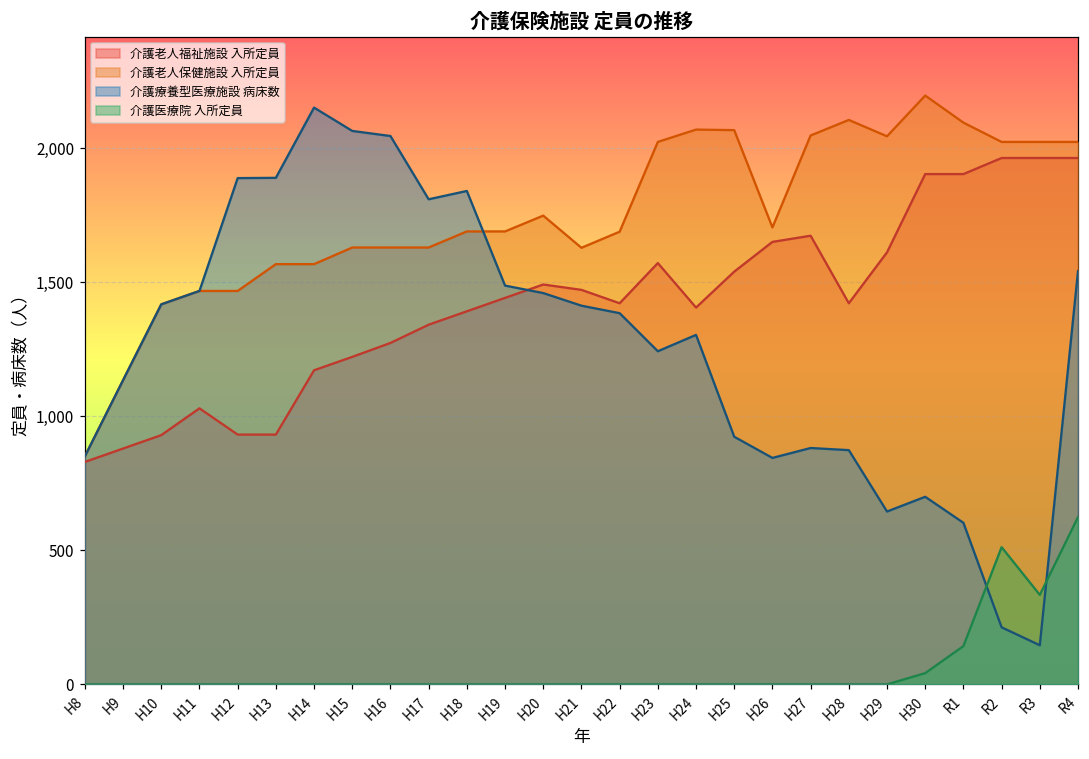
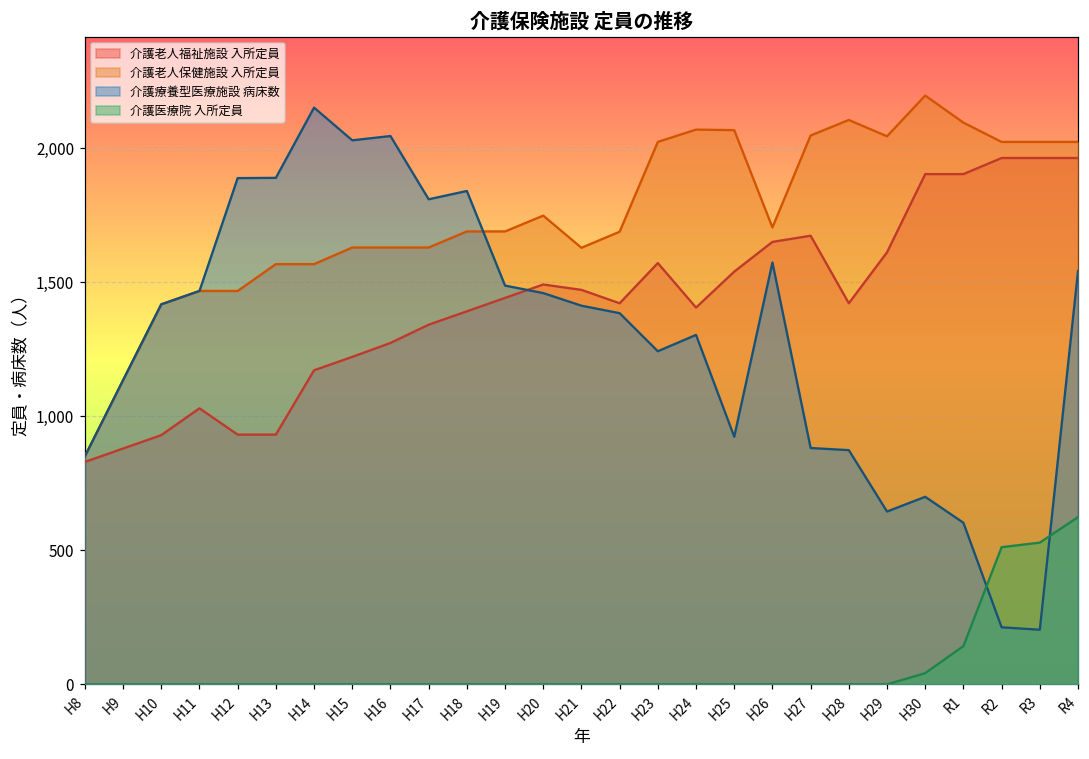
介護療養型医療施設 病床数, H15: 2,070 -> 2,030
介護療養型医療施設 病床数, H26: 850 -> 1,570
介護療養型医療施設 病床数, R3: 150 -> 200
介護医療院 入所定員, R3: 330 -> 530
